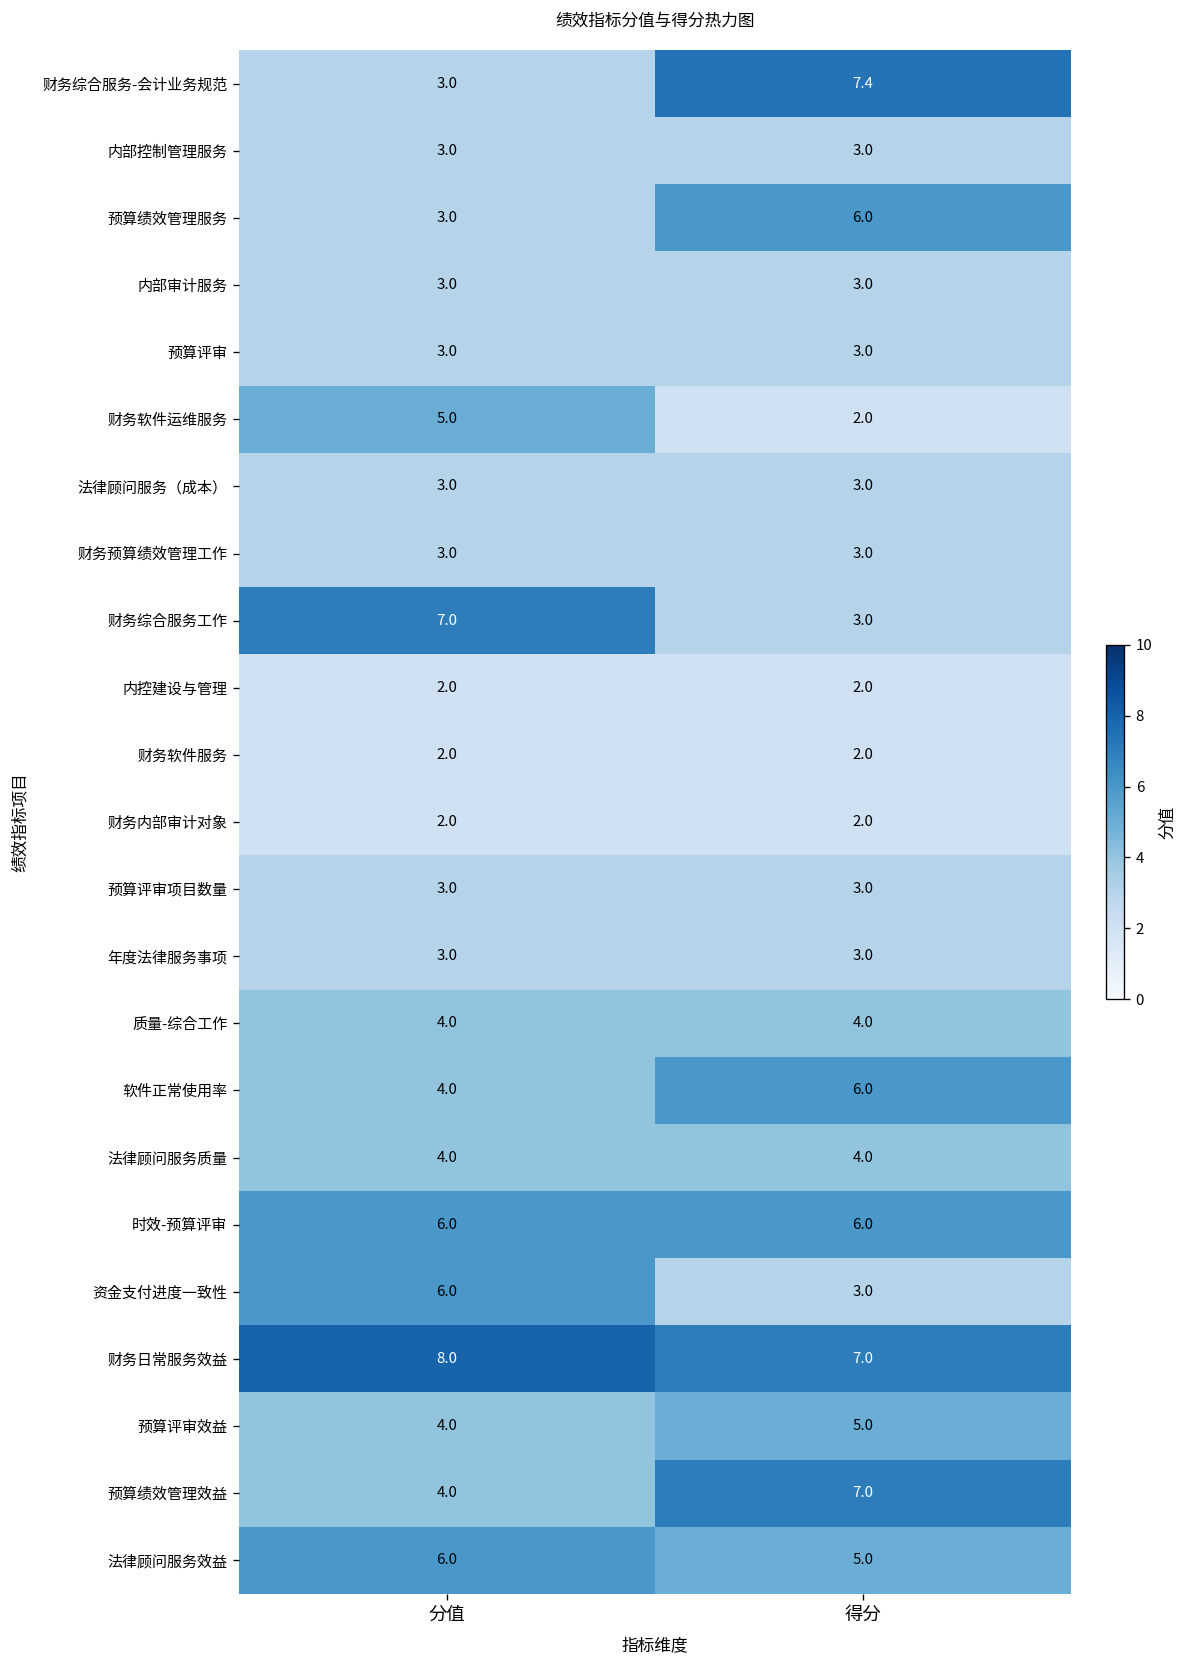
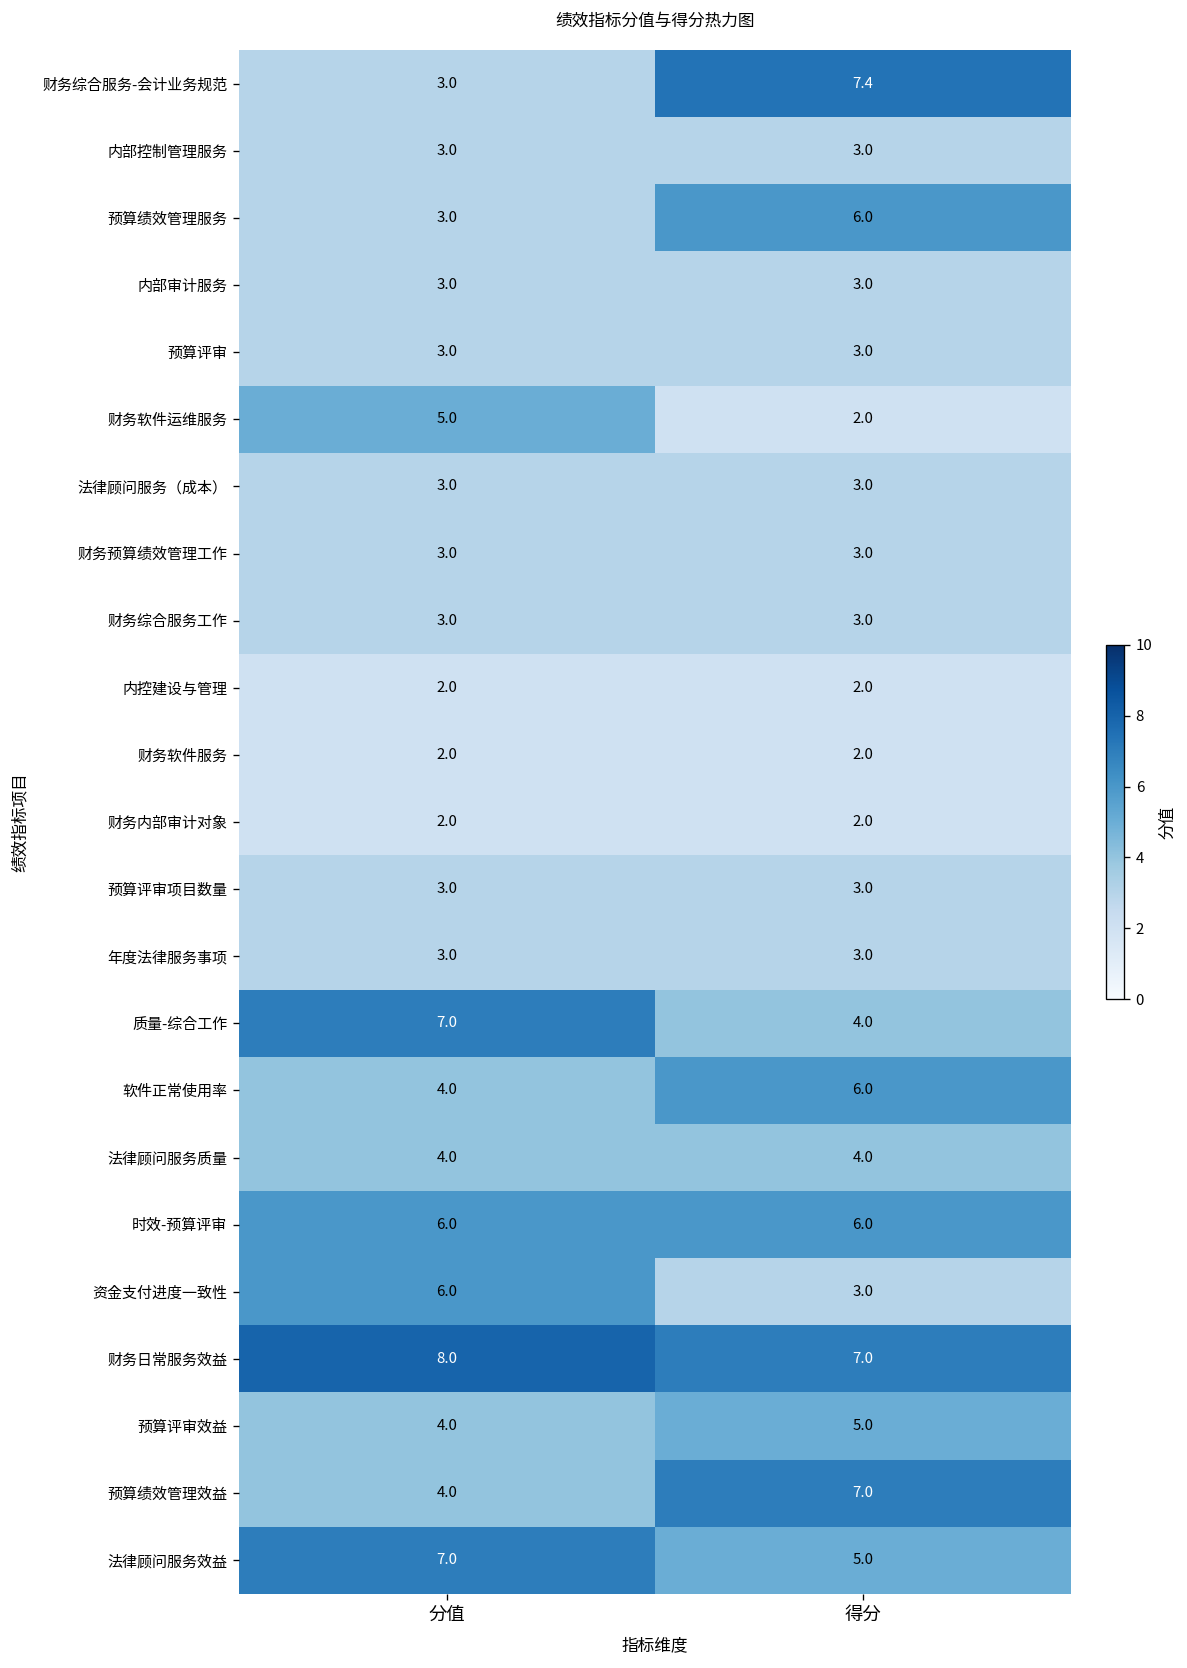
财务综合服务工作, 分值: 7.0 -> 3.0
质量-综合工作, 分值: 4.0 -> 7.0
法律顾问服务效益, 分值: 6.0 -> 7.0
